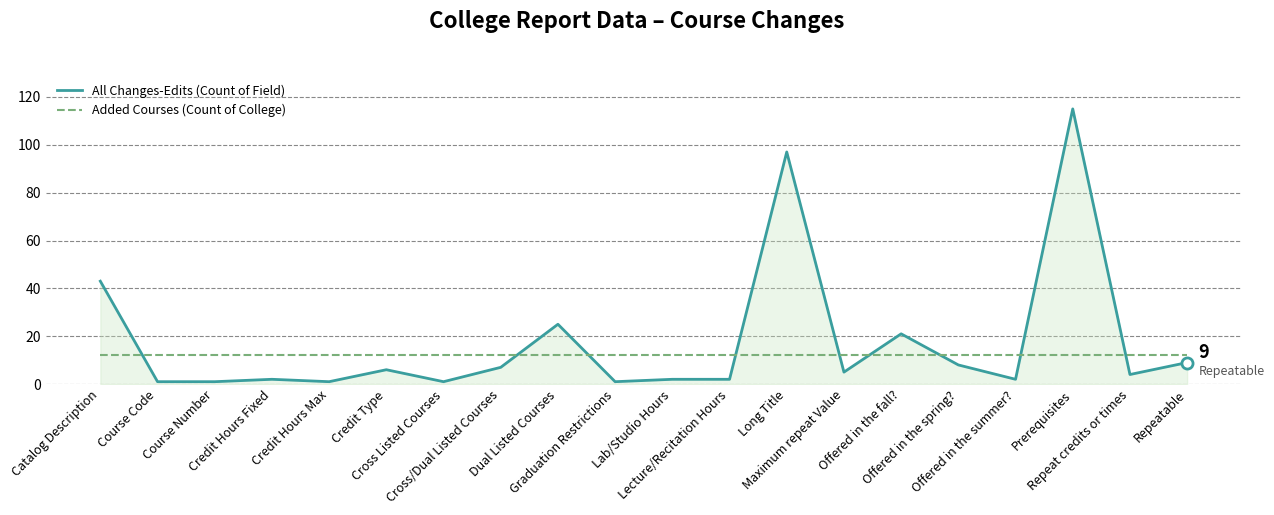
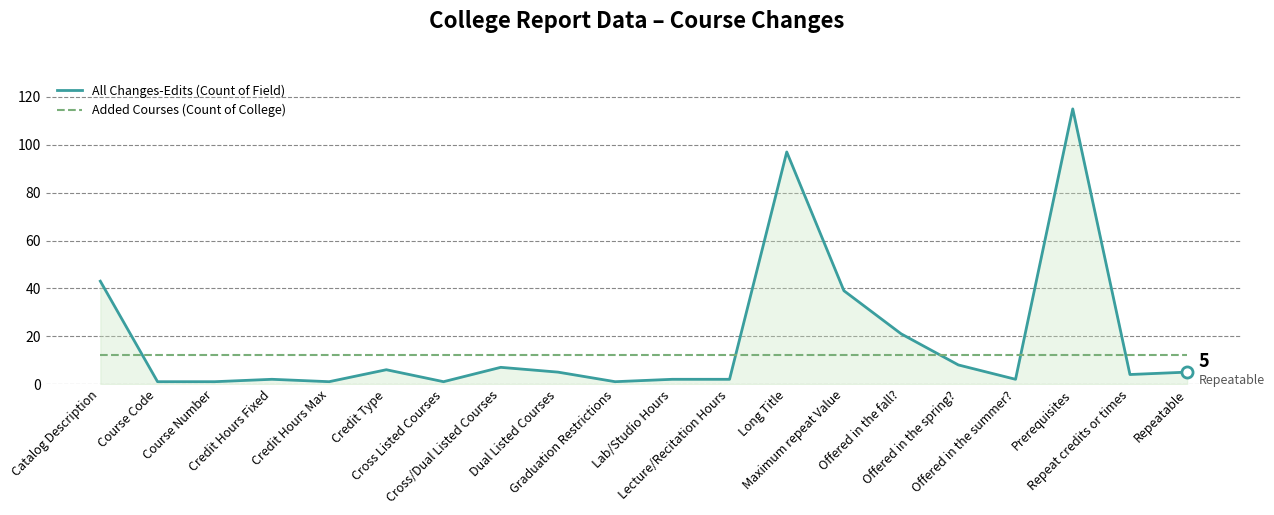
All Changes-Edits (Count of Field), Dual Listed Courses: 25 -> 5
All Changes-Edits (Count of Field), Maximum repeat Value: 5 -> 39
All Changes-Edits (Count of Field), Repeatable: 9 -> 5
